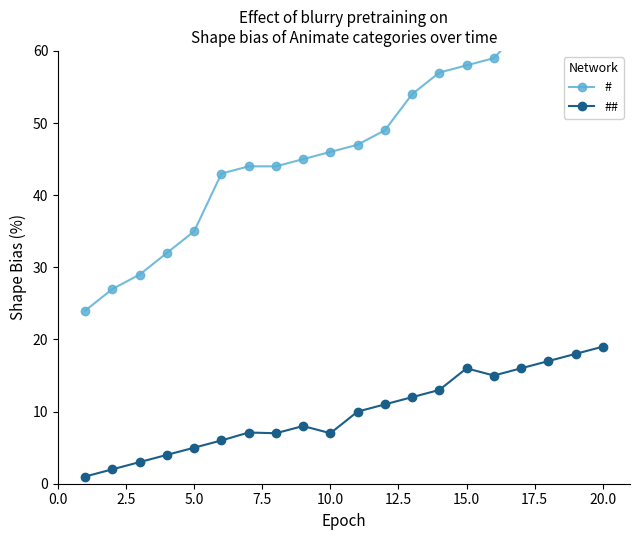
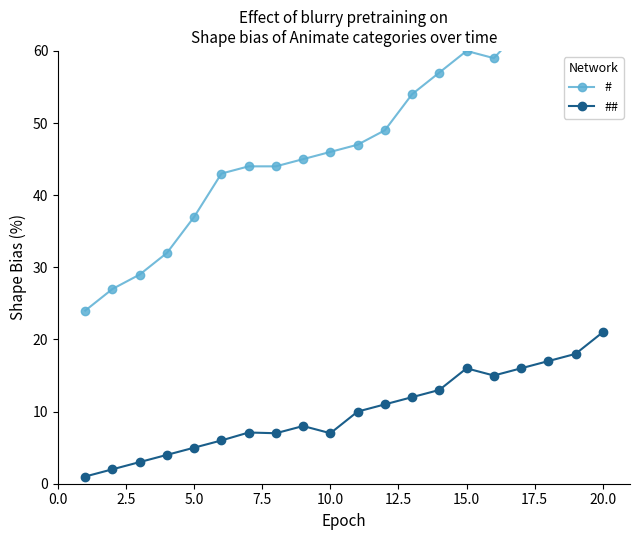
#, 5.0: 35 -> 37
#, 15.0: 58 -> 60
##, 20.0: 19 -> 21
